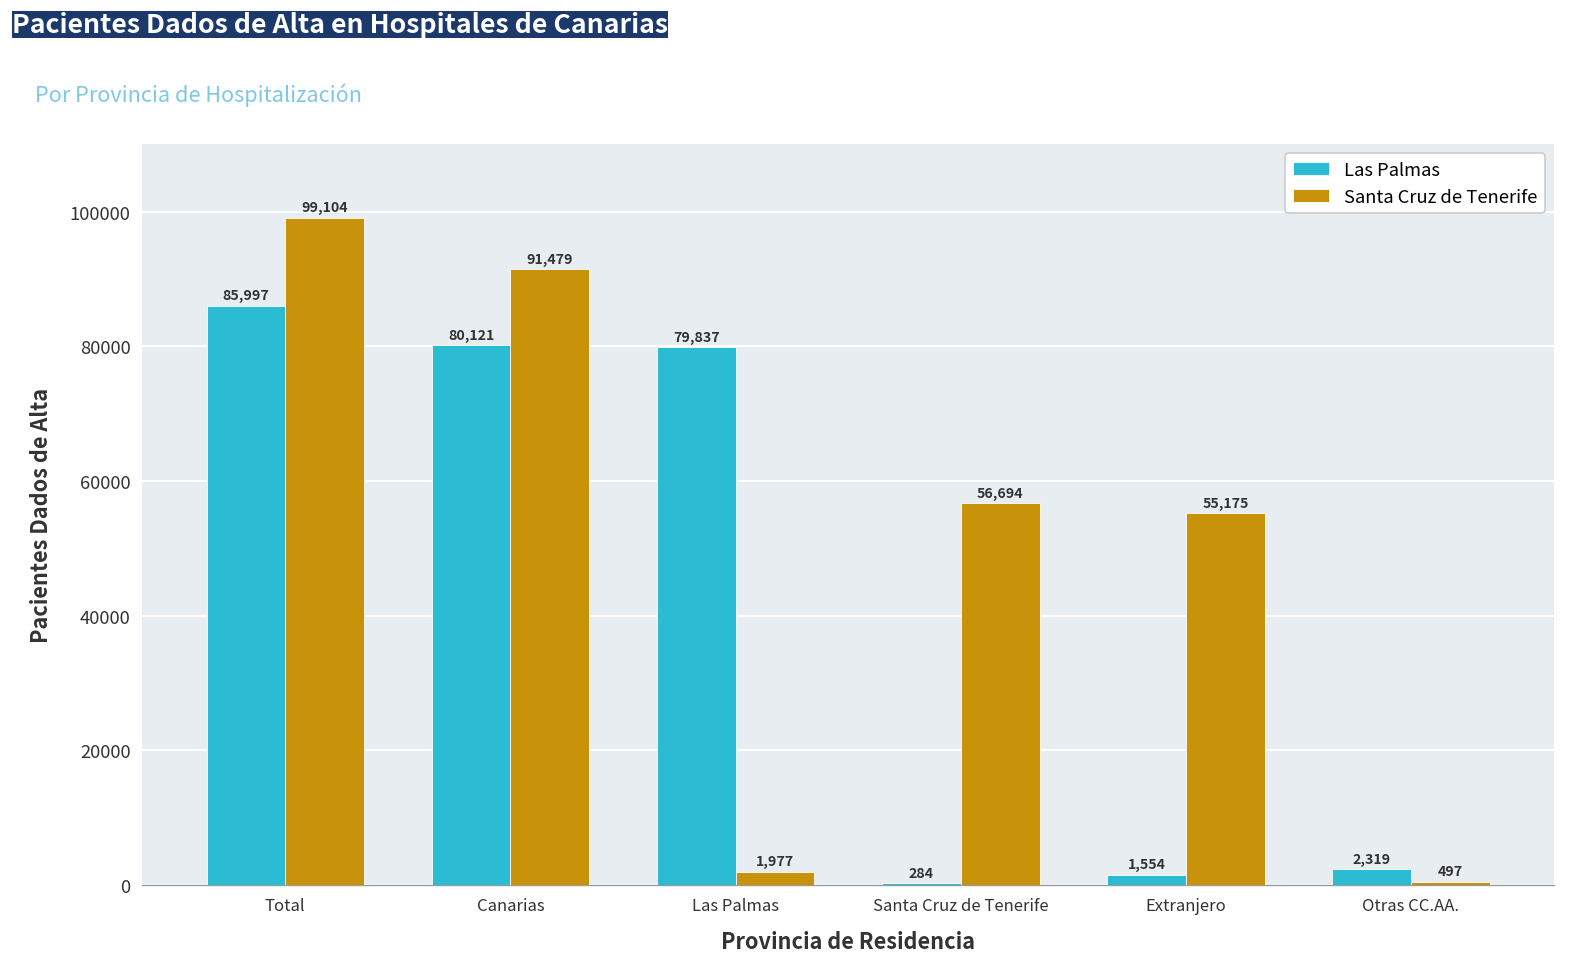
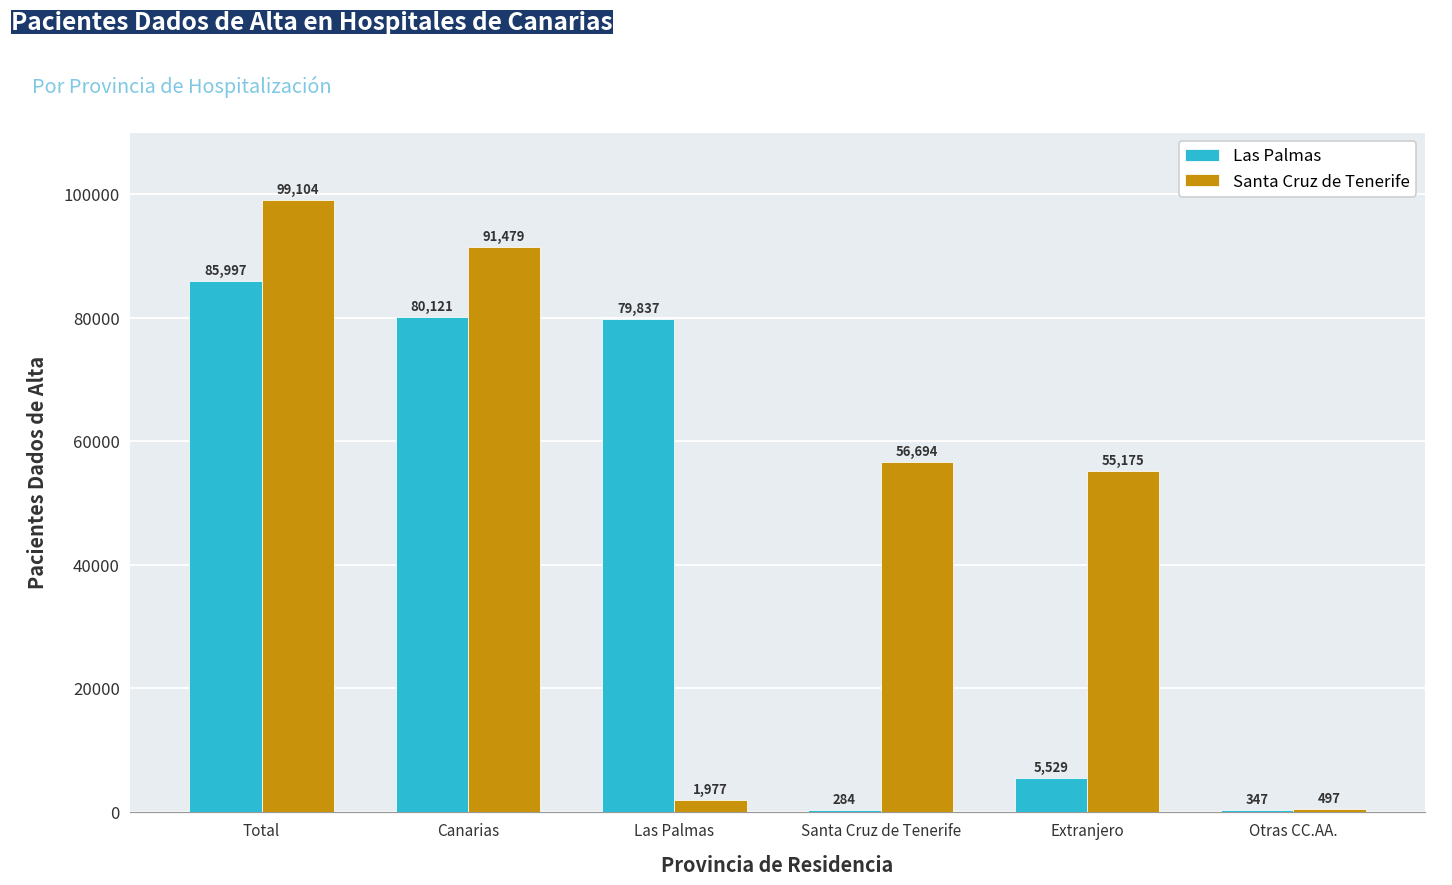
Las Palmas, Extranjero: 1,554 -> 5,529
Las Palmas, Otras CC.AA.: 2,319 -> 347
